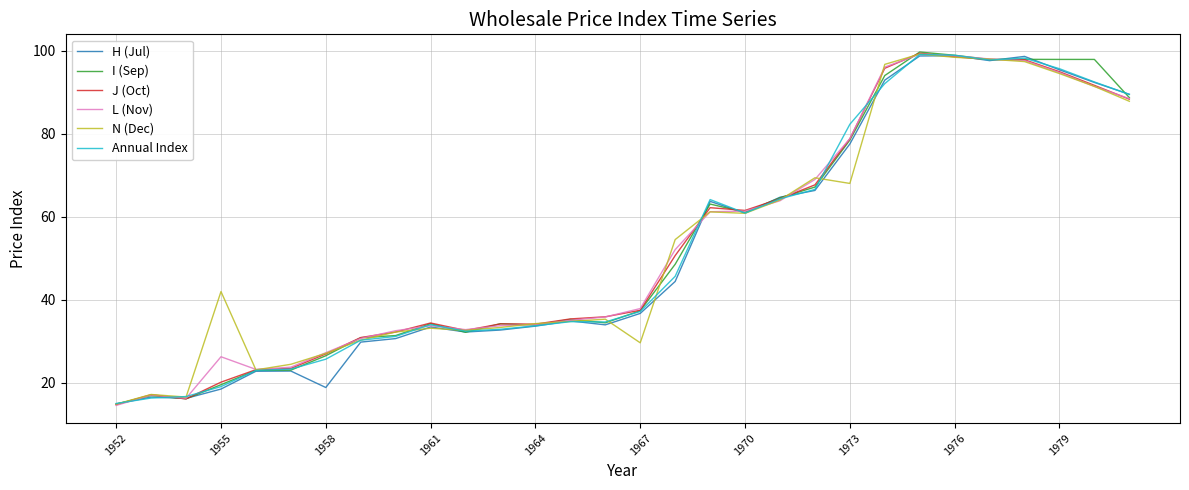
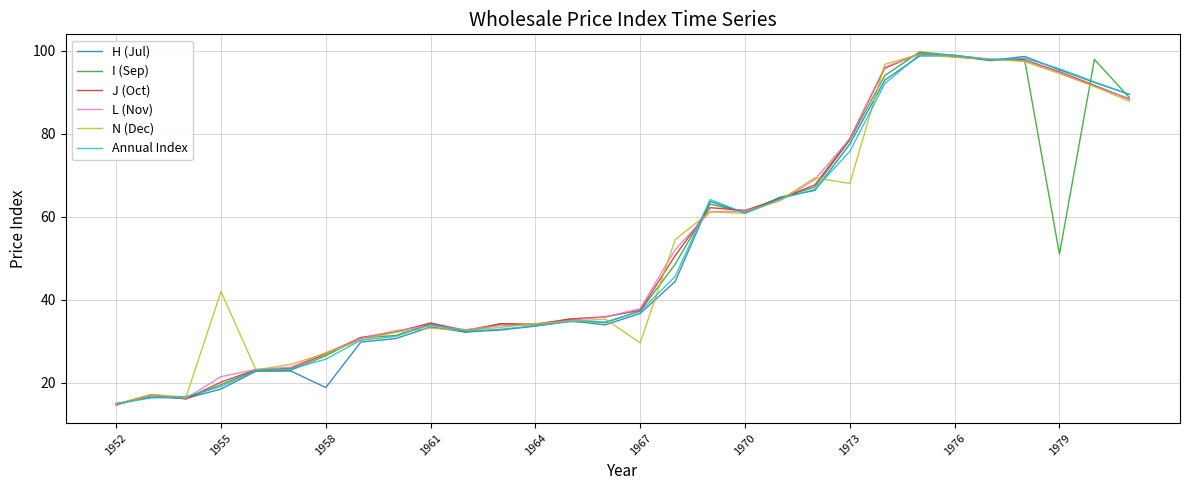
L (Nov), 1955: 26 -> 21
Annual Index, 1973: 82 -> 76
I (Sep), 1979: 98 -> 51
